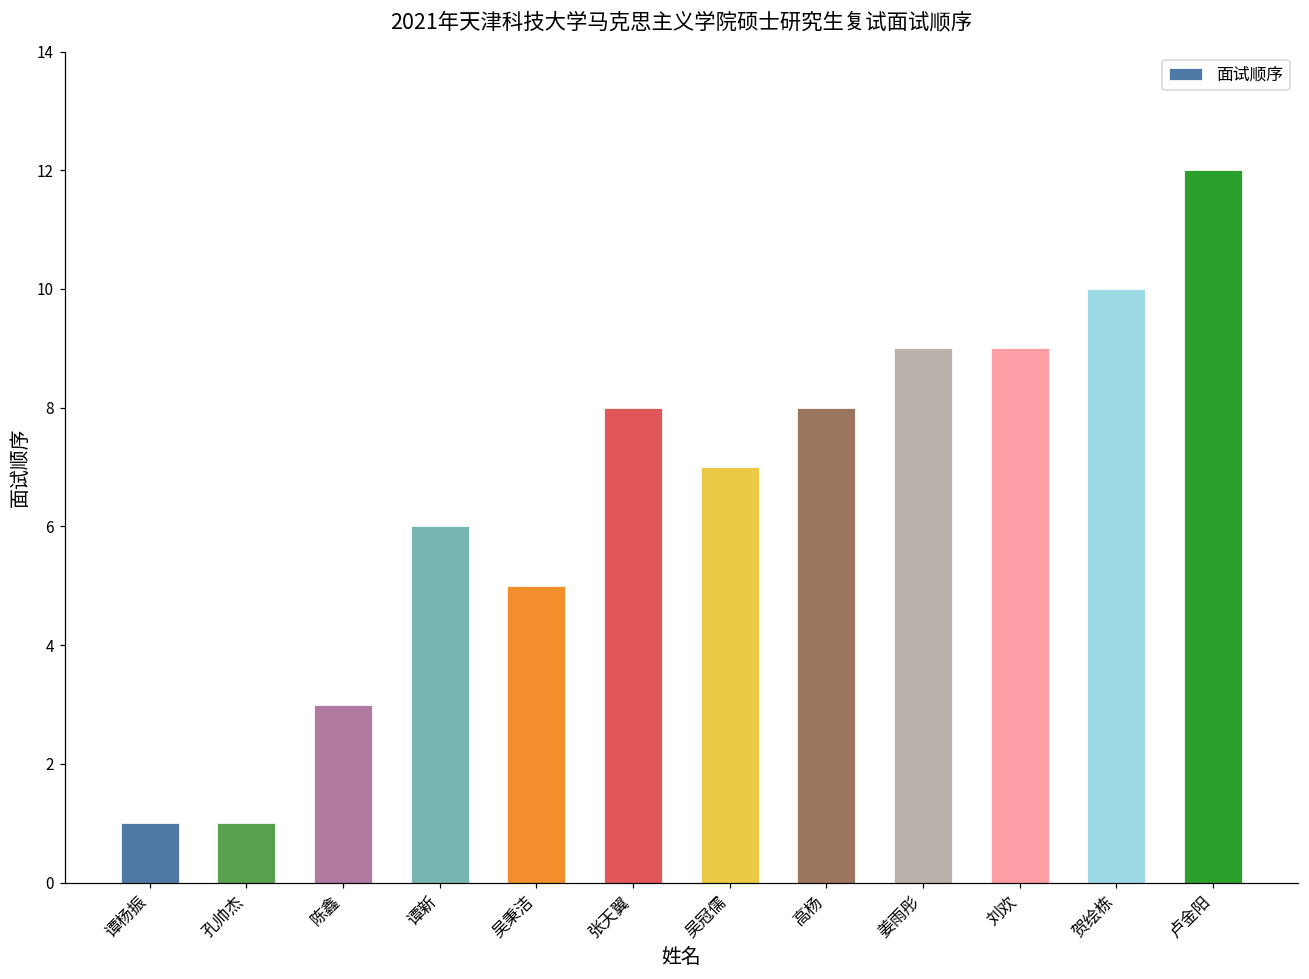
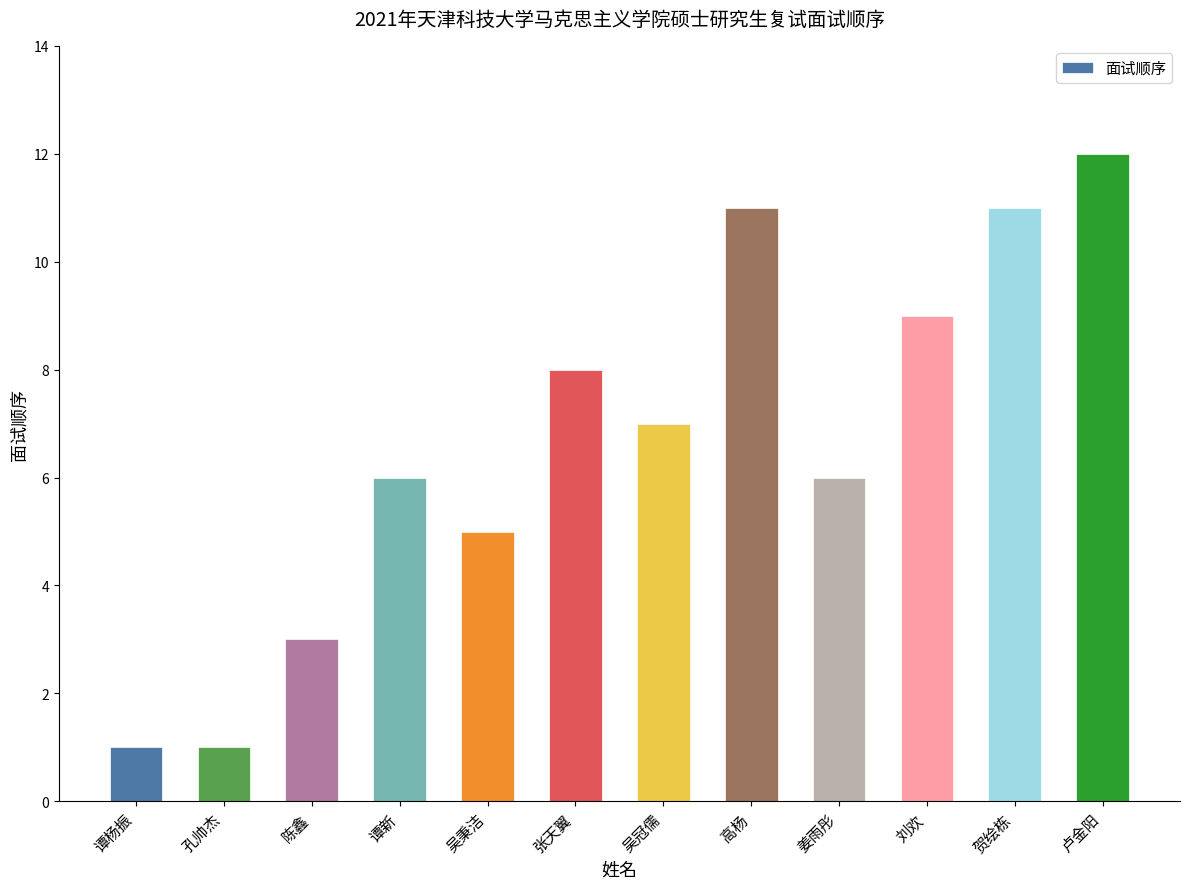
高杨: 8 -> 11
姜雨彤: 9 -> 6
贺绘栋: 10 -> 11
